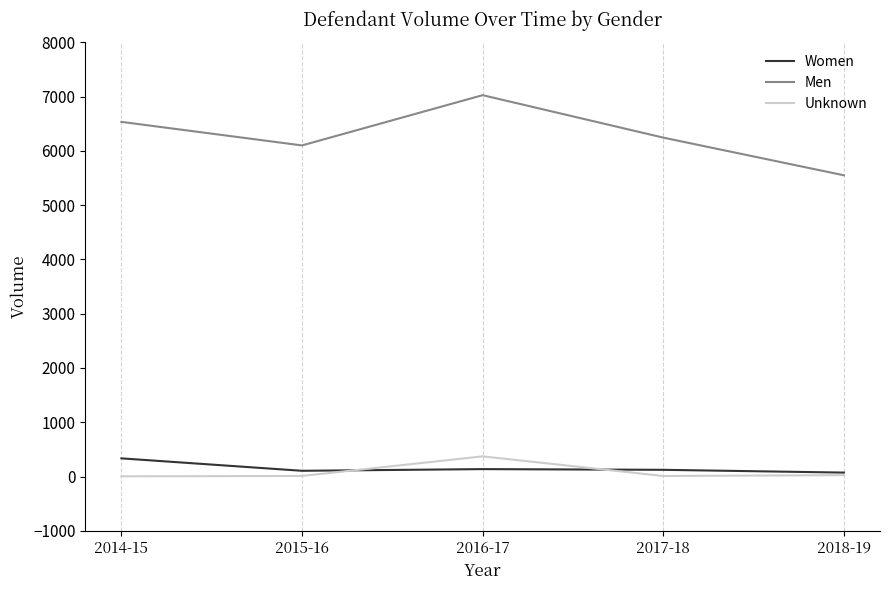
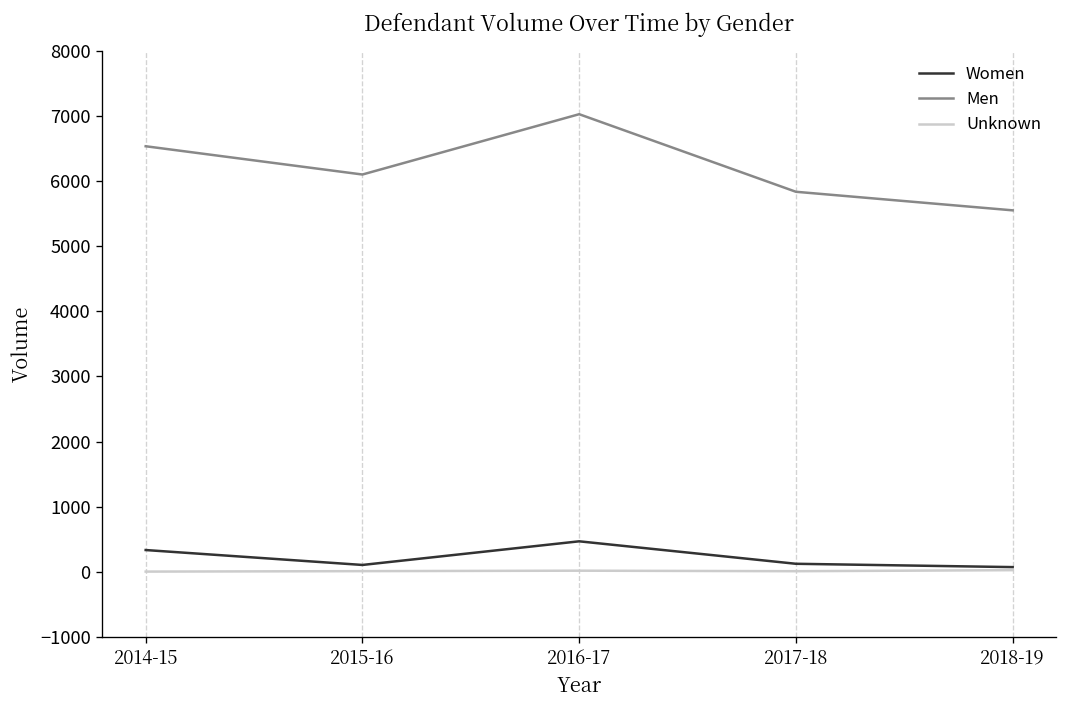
Women, 2016-17: 100 -> 500
Unknown, 2016-17: 400 -> 0
Men, 2017-18: 6200 -> 5800
